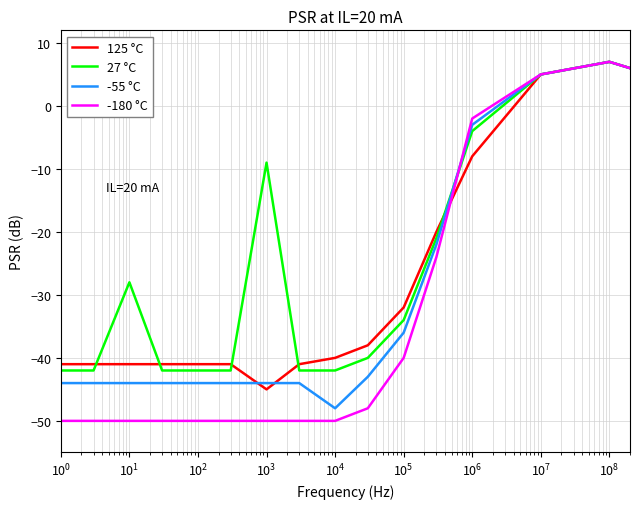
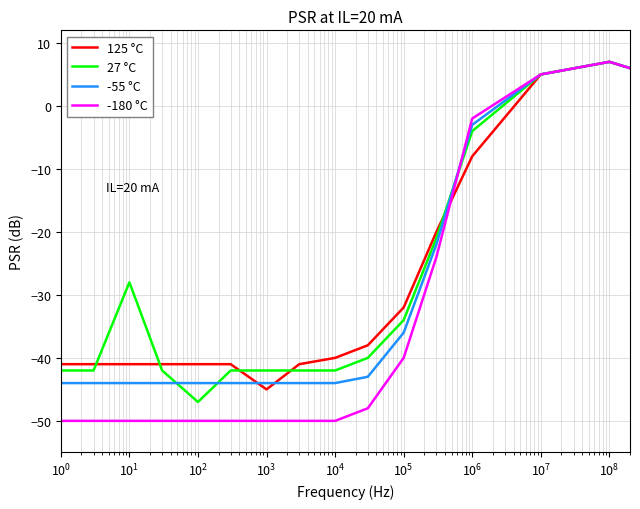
27 °C, 10^2: -42 -> -47
27 °C, 10^3: -9 -> -42
-55 °C, 10^4: -48 -> -44
